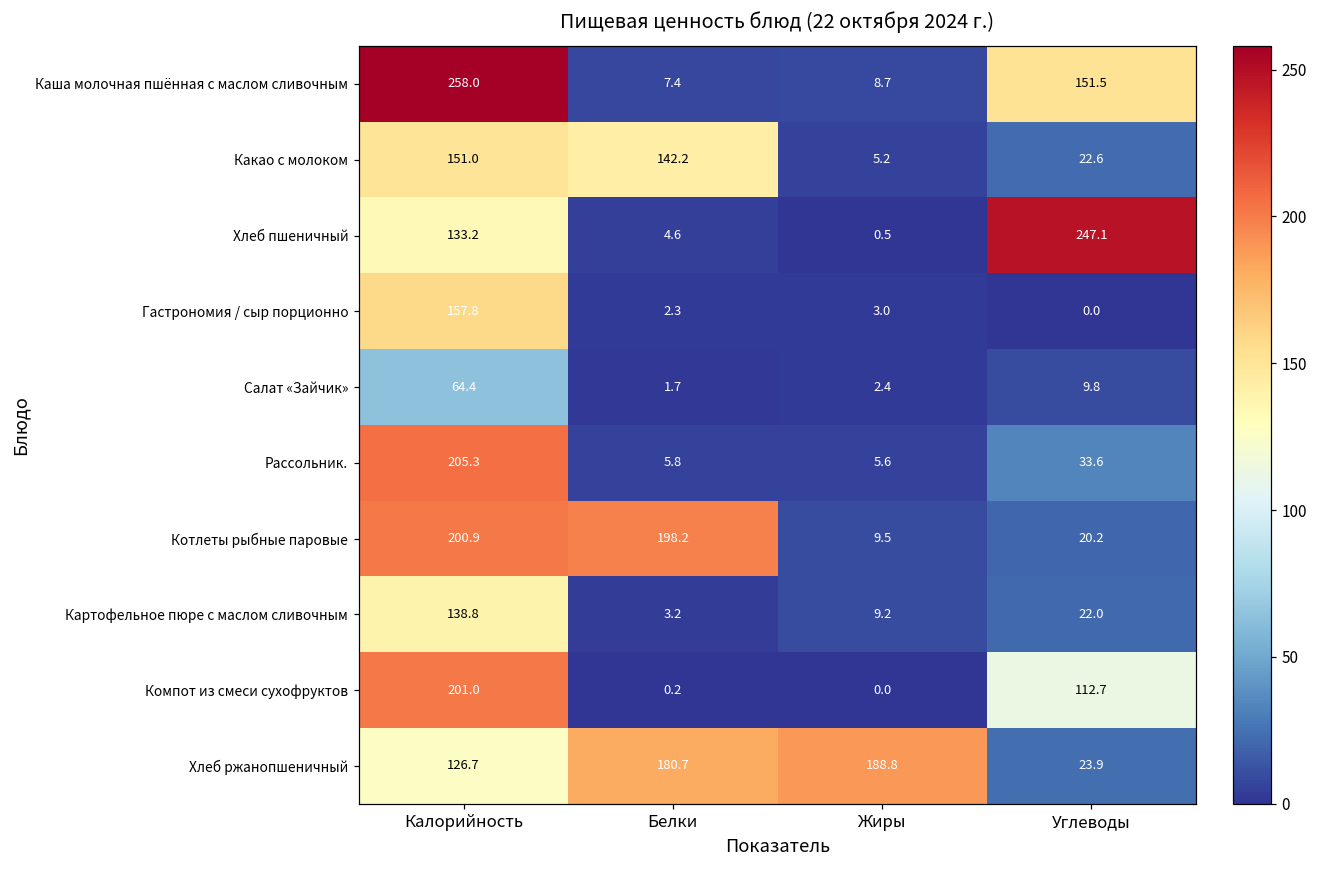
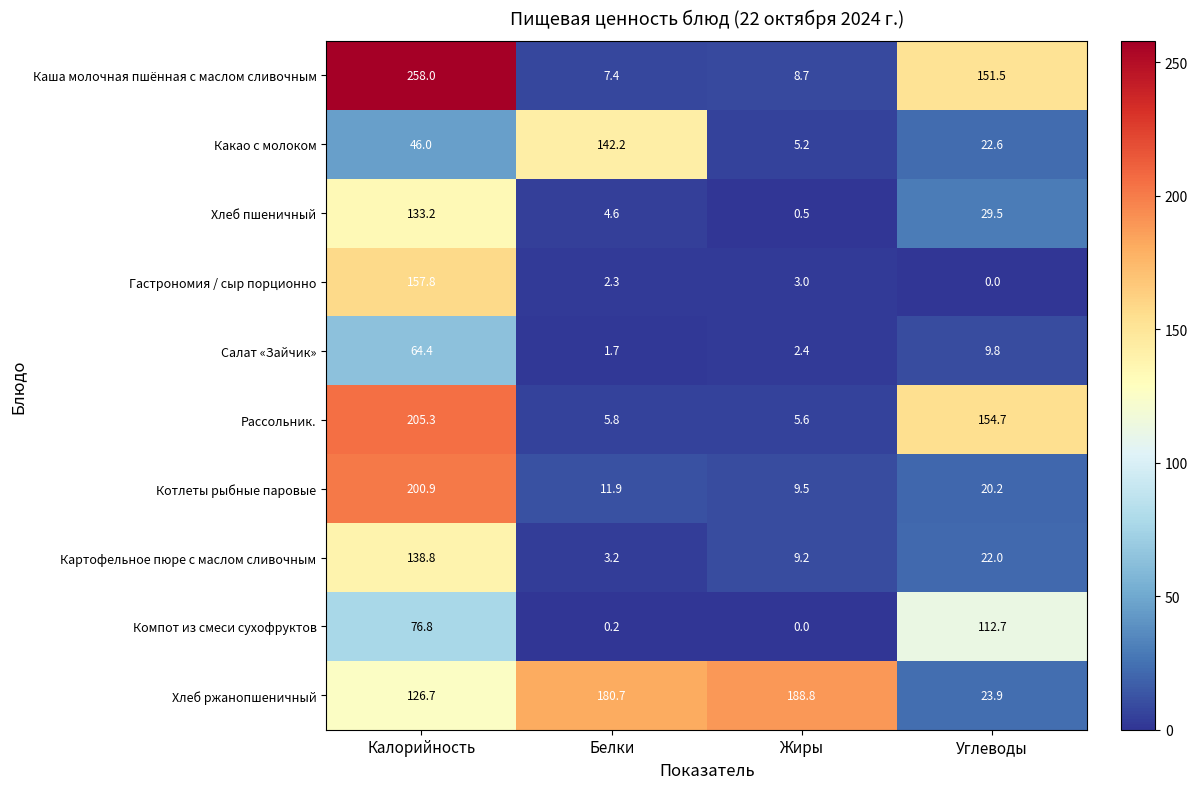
Какао с молоком, Калорийность: 151.0 -> 46.0
Хлеб пшеничный, Углеводы: 247.1 -> 29.5
Рассольник., Углеводы: 33.6 -> 154.7
Котлеты рыбные паровые, Белки: 198.2 -> 11.9
Компот из смеси сухофруктов, Калорийность: 201.0 -> 76.8
